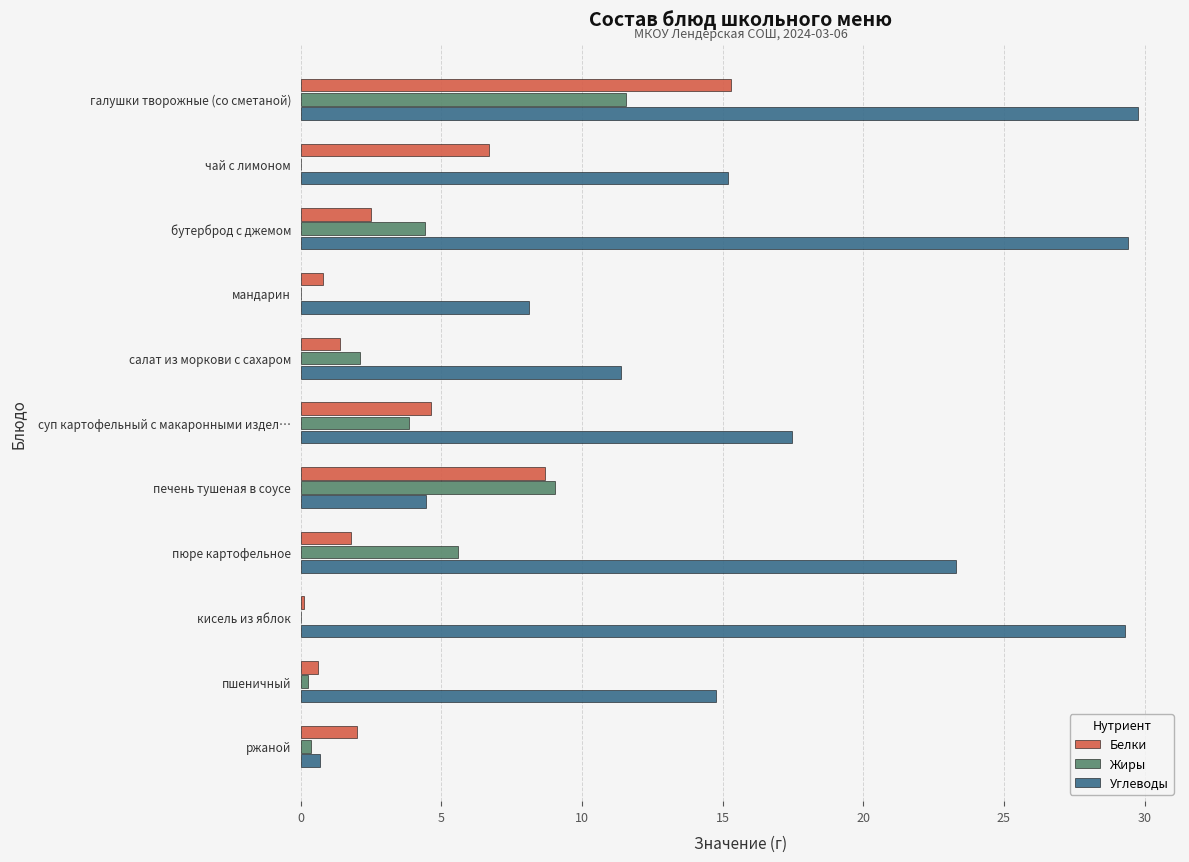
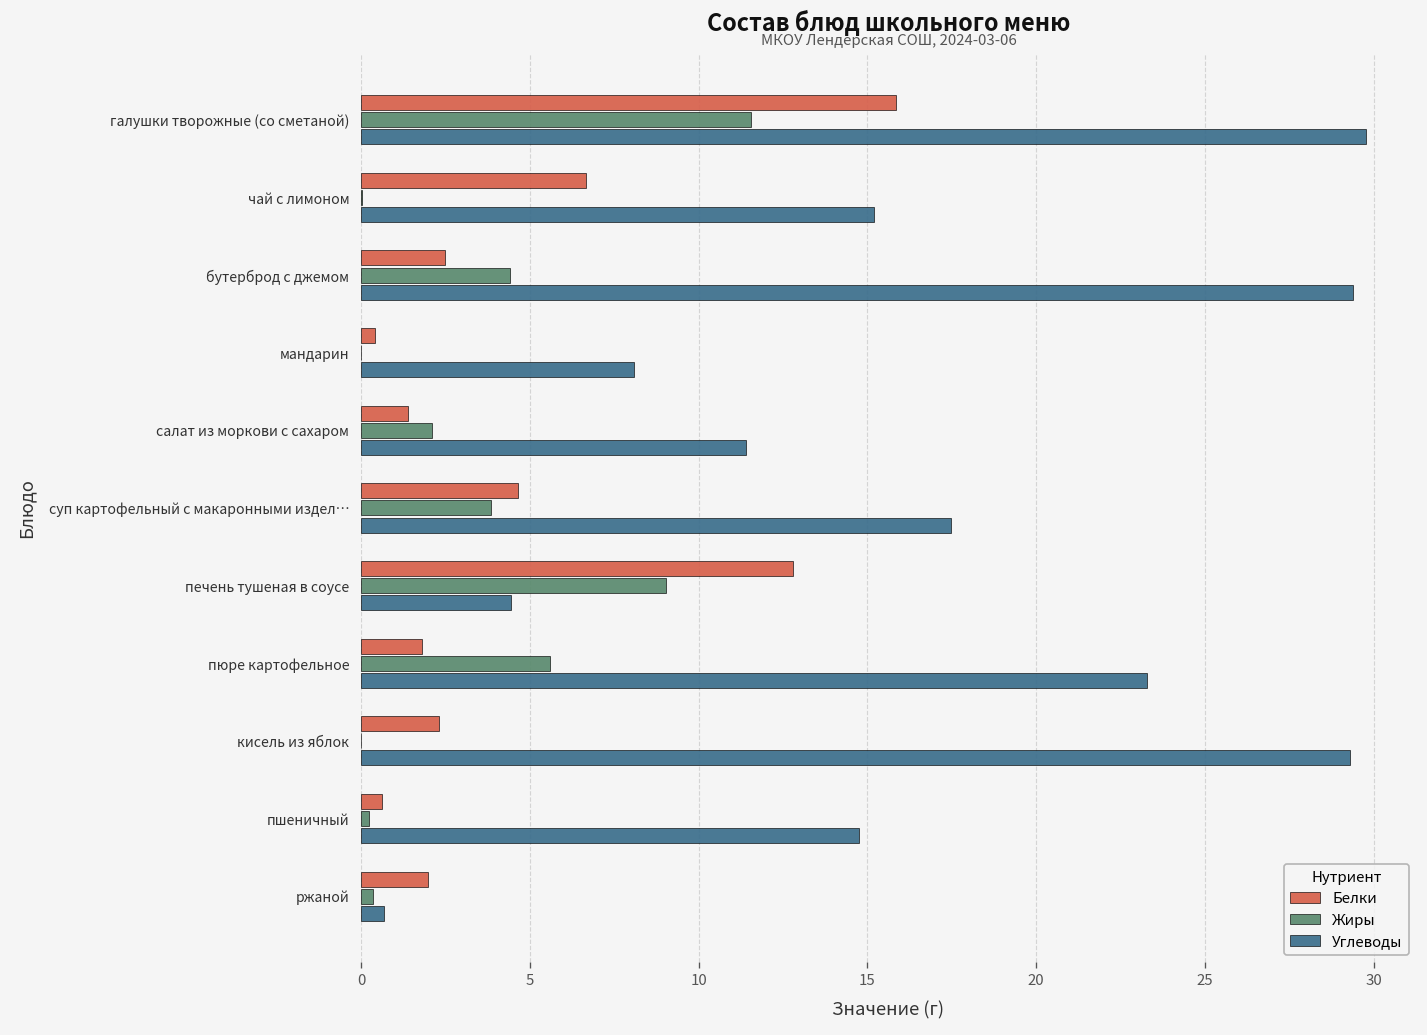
Белки, галушки творожные (со сметаной): 15.3 -> 15.9
Белки, мандарин: 0.8 -> 0.4
Белки, печень тушеная в соусе: 8.7 -> 12.8
Белки, кисель из яблок: 0.1 -> 2.3
